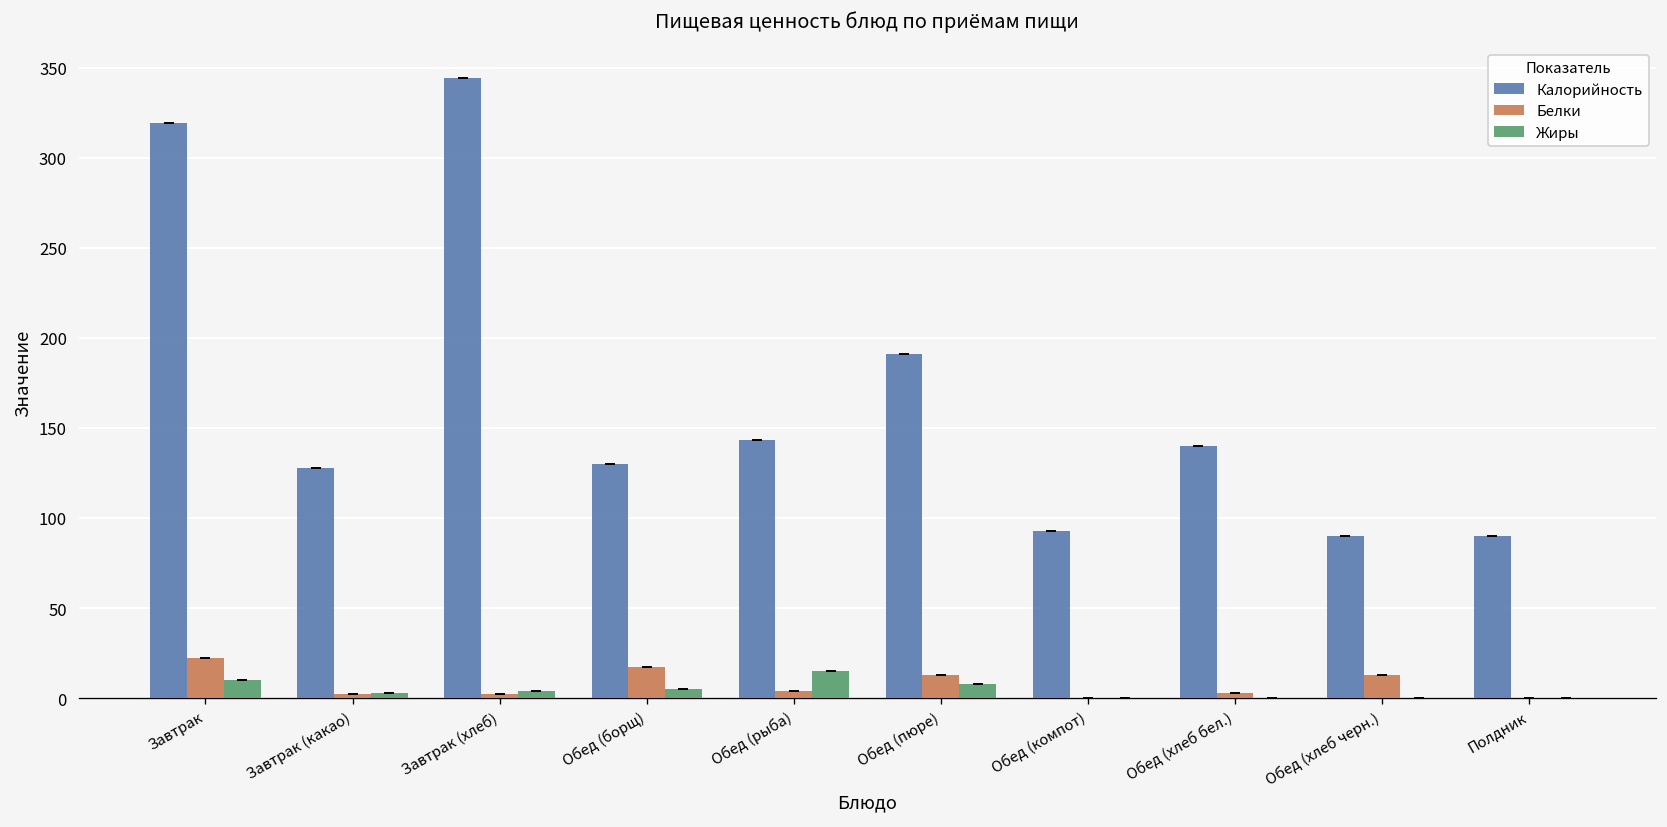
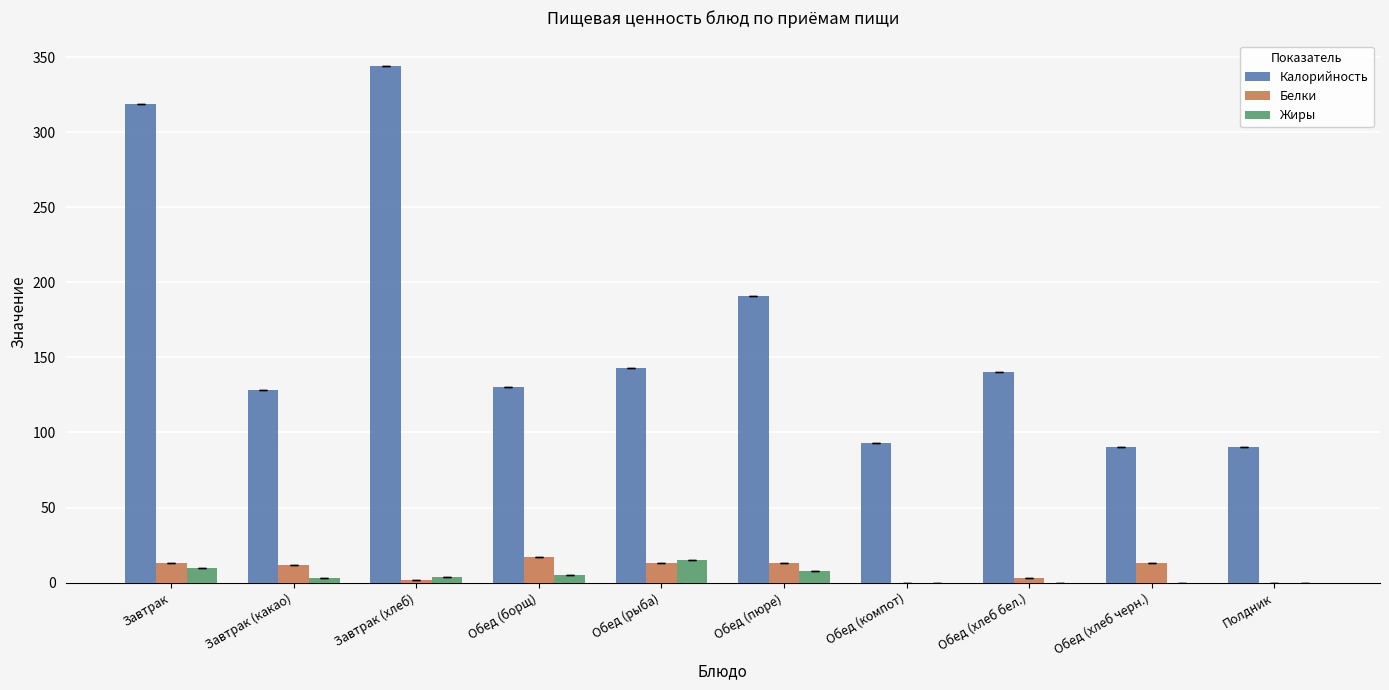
Белки, Завтрак: 22 -> 13
Белки, Завтрак (какао): 2 -> 12
Белки, Обед (рыба): 4 -> 13
